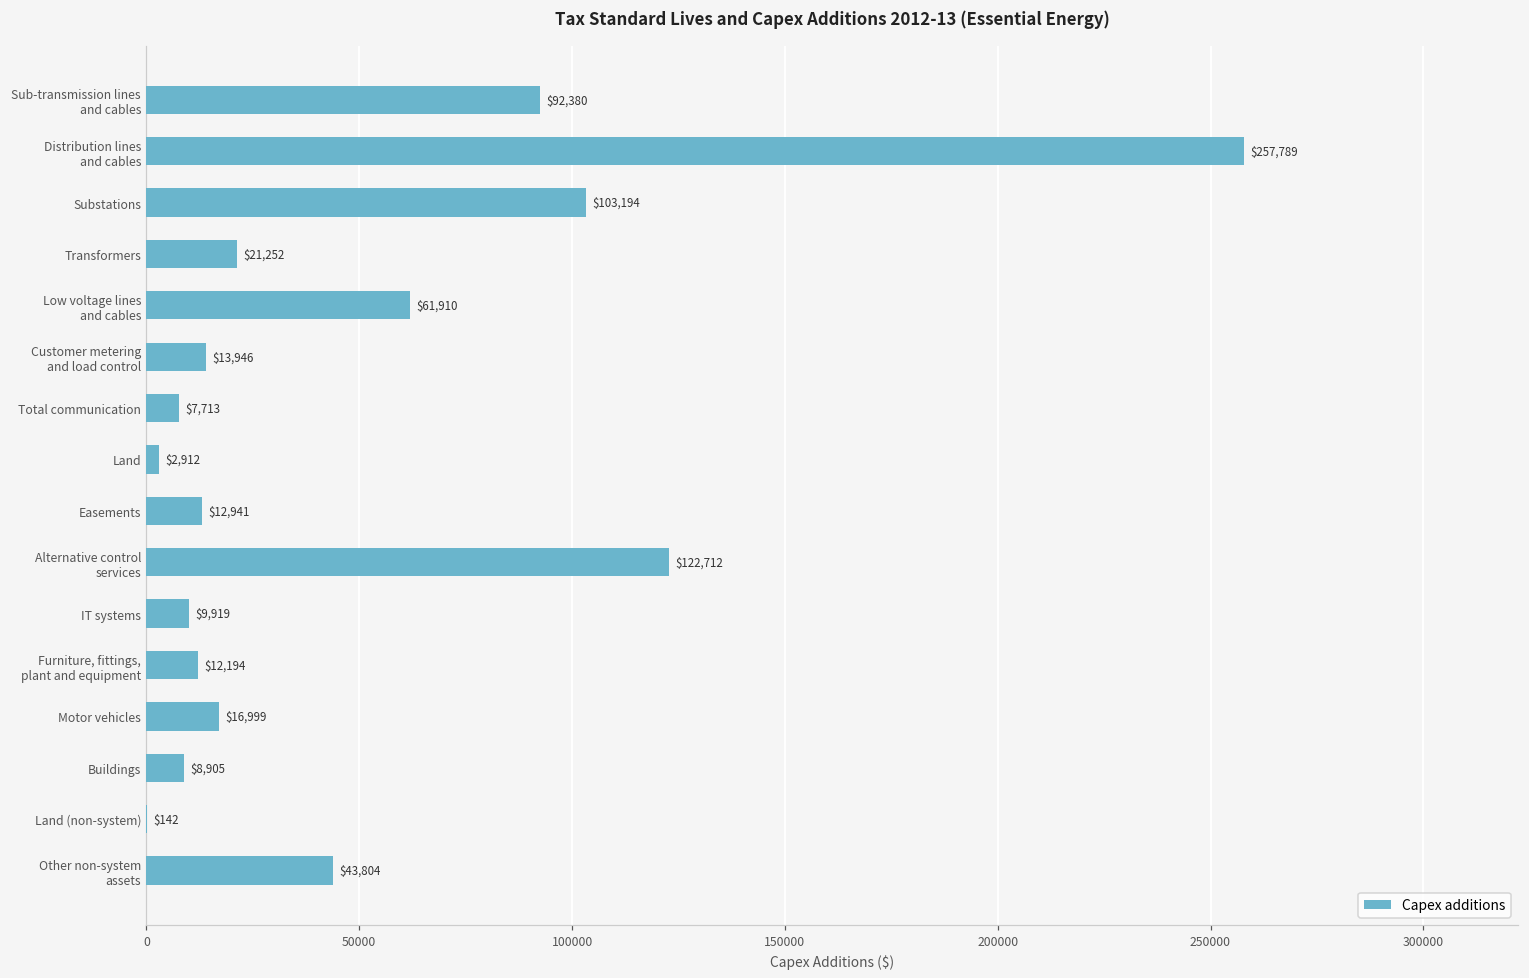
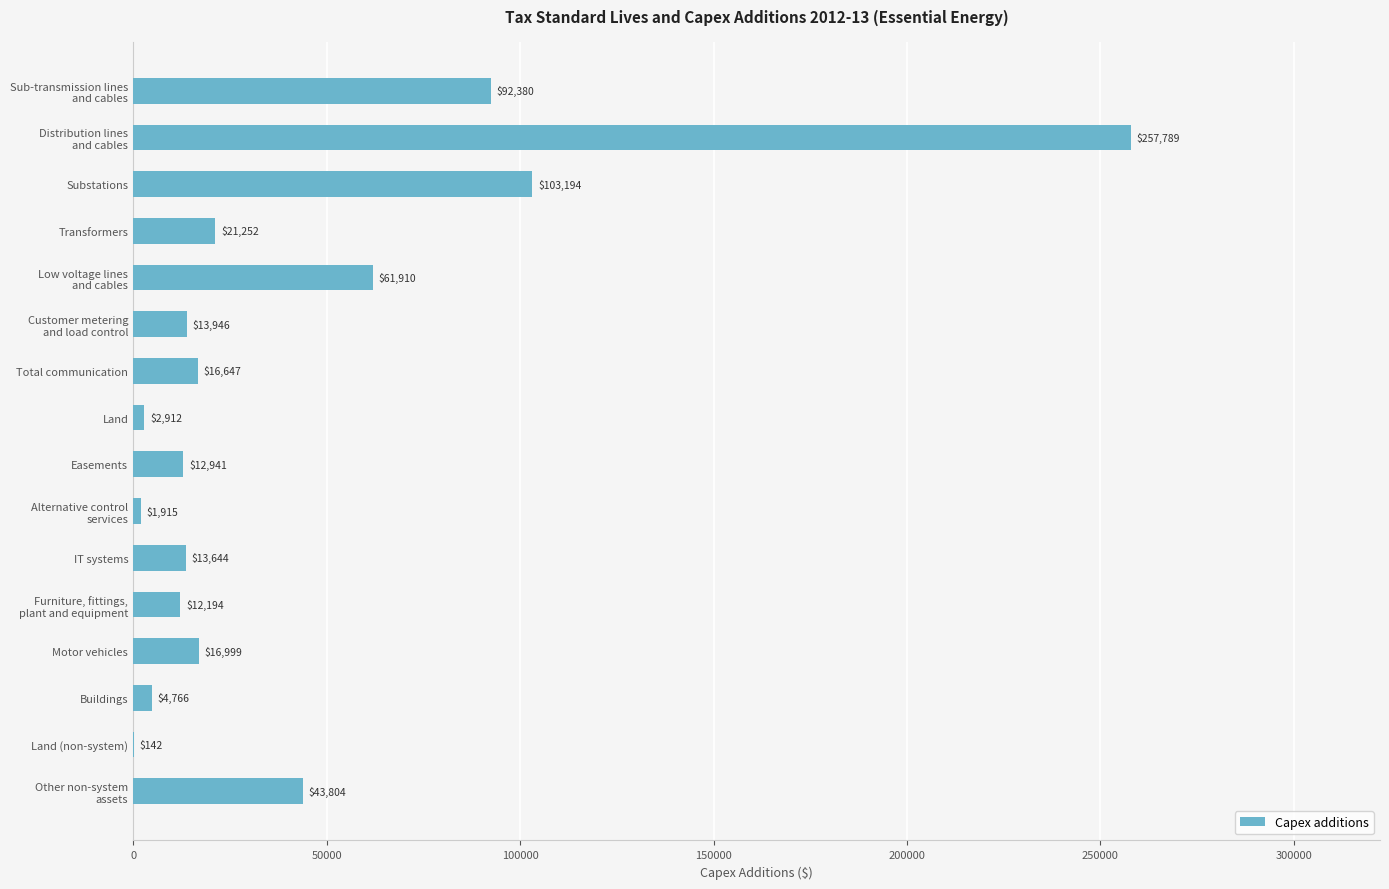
Total communication: $7,713 -> $16,647
Alternative control services: $122,712 -> $1,915
IT systems: $9,919 -> $13,644
Buildings: $8,905 -> $4,766
